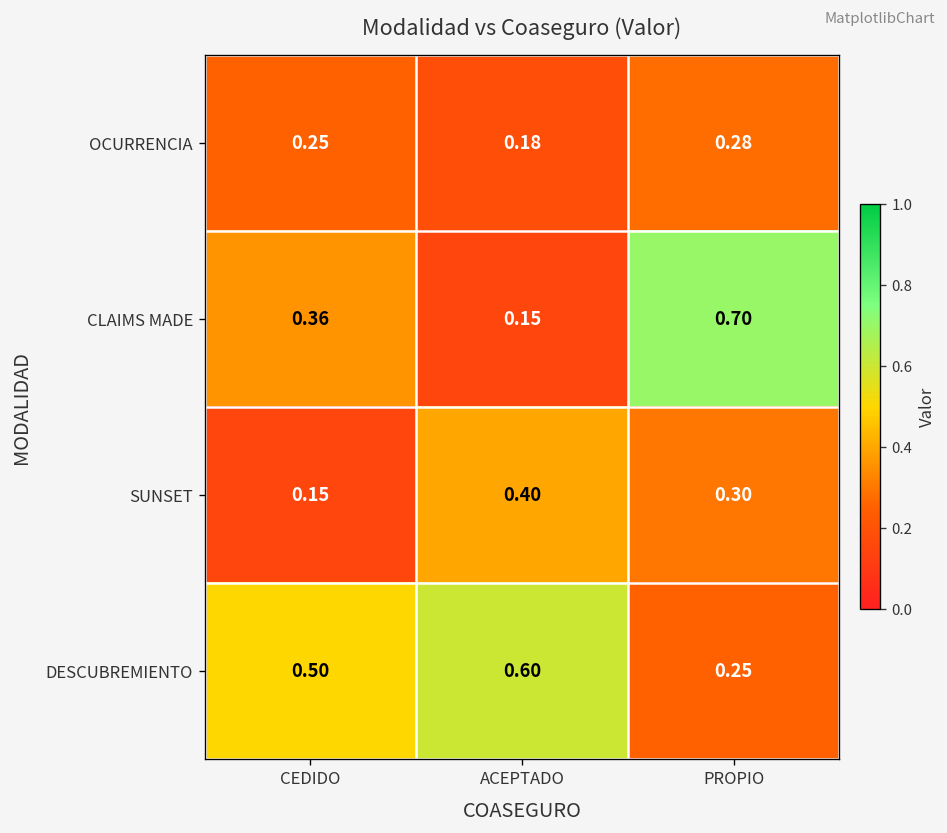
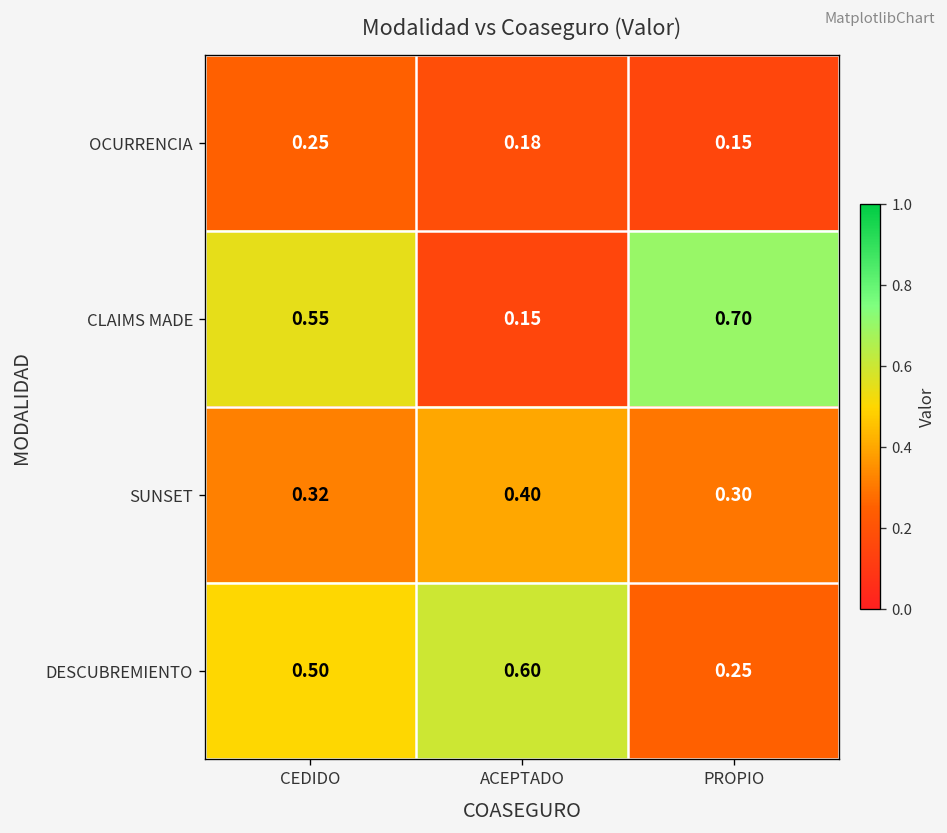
OCURRENCIA, PROPIO: 0.28 -> 0.15
CLAIMS MADE, CEDIDO: 0.36 -> 0.55
SUNSET, CEDIDO: 0.15 -> 0.32
